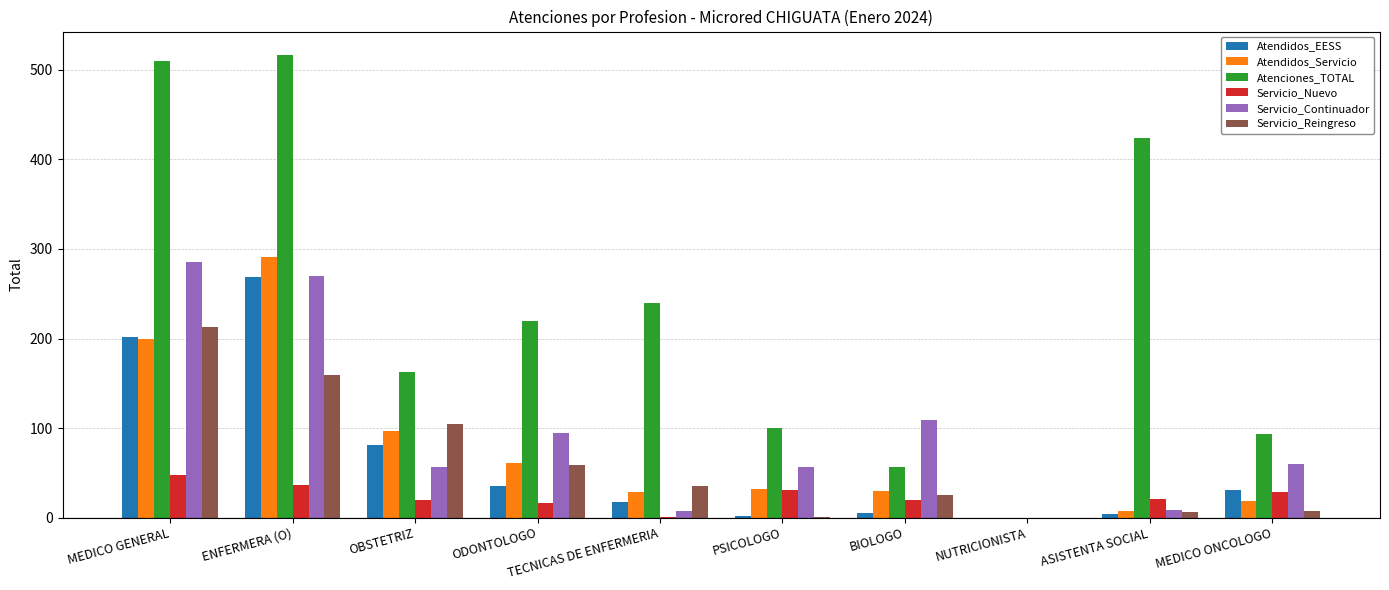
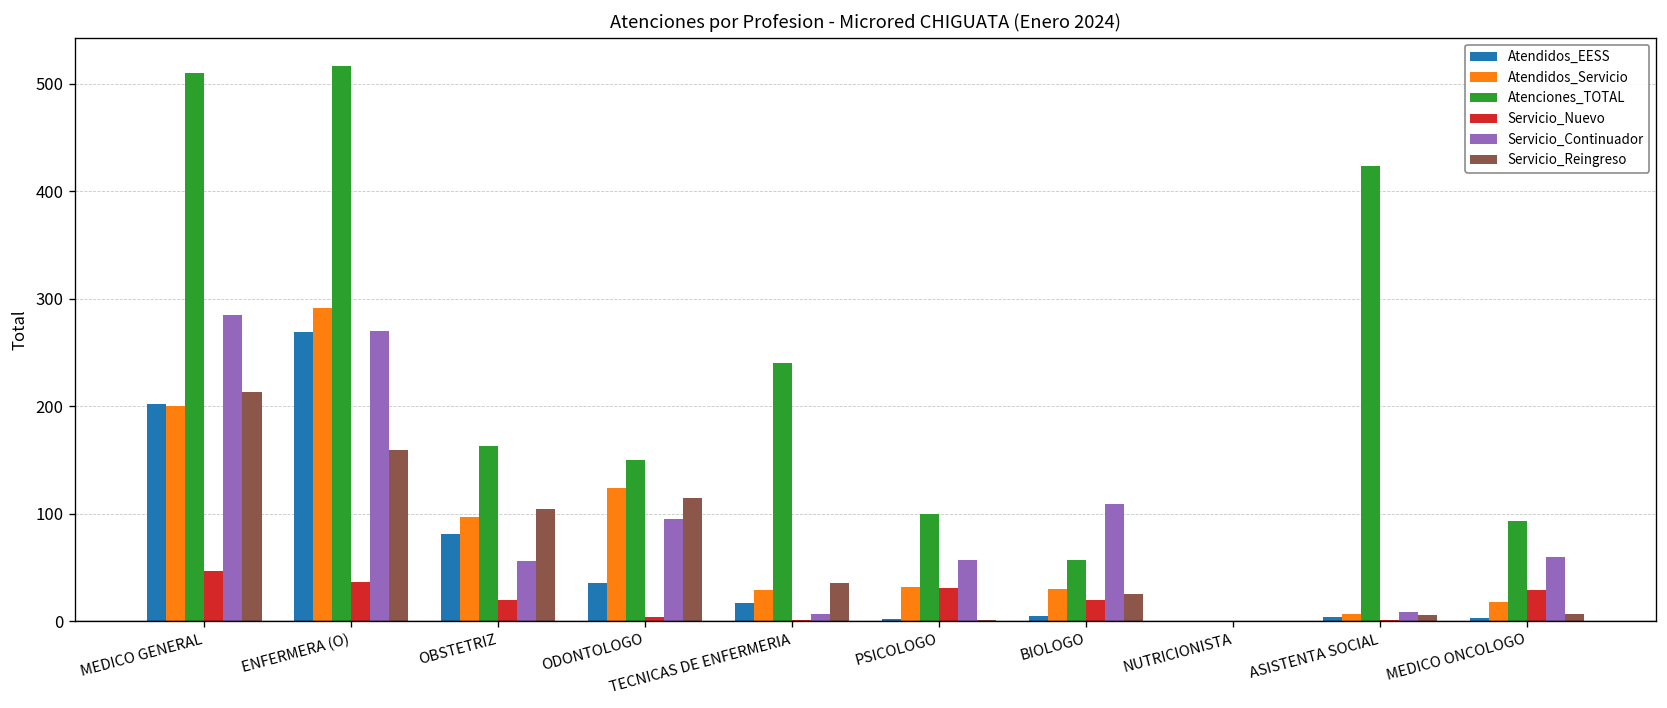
Atendidos_Servicio, ODONTOLOGO: 60 -> 120
Atenciones_TOTAL, ODONTOLOGO: 220 -> 150
Servicio_Nuevo, ODONTOLOGO: 20 -> 0
Servicio_Reingreso, ODONTOLOGO: 60 -> 120
Servicio_Nuevo, ASISTENTA SOCIAL: 20 -> 0
Atendidos_EESS, MEDICO ONCOLOGO: 30 -> 0
